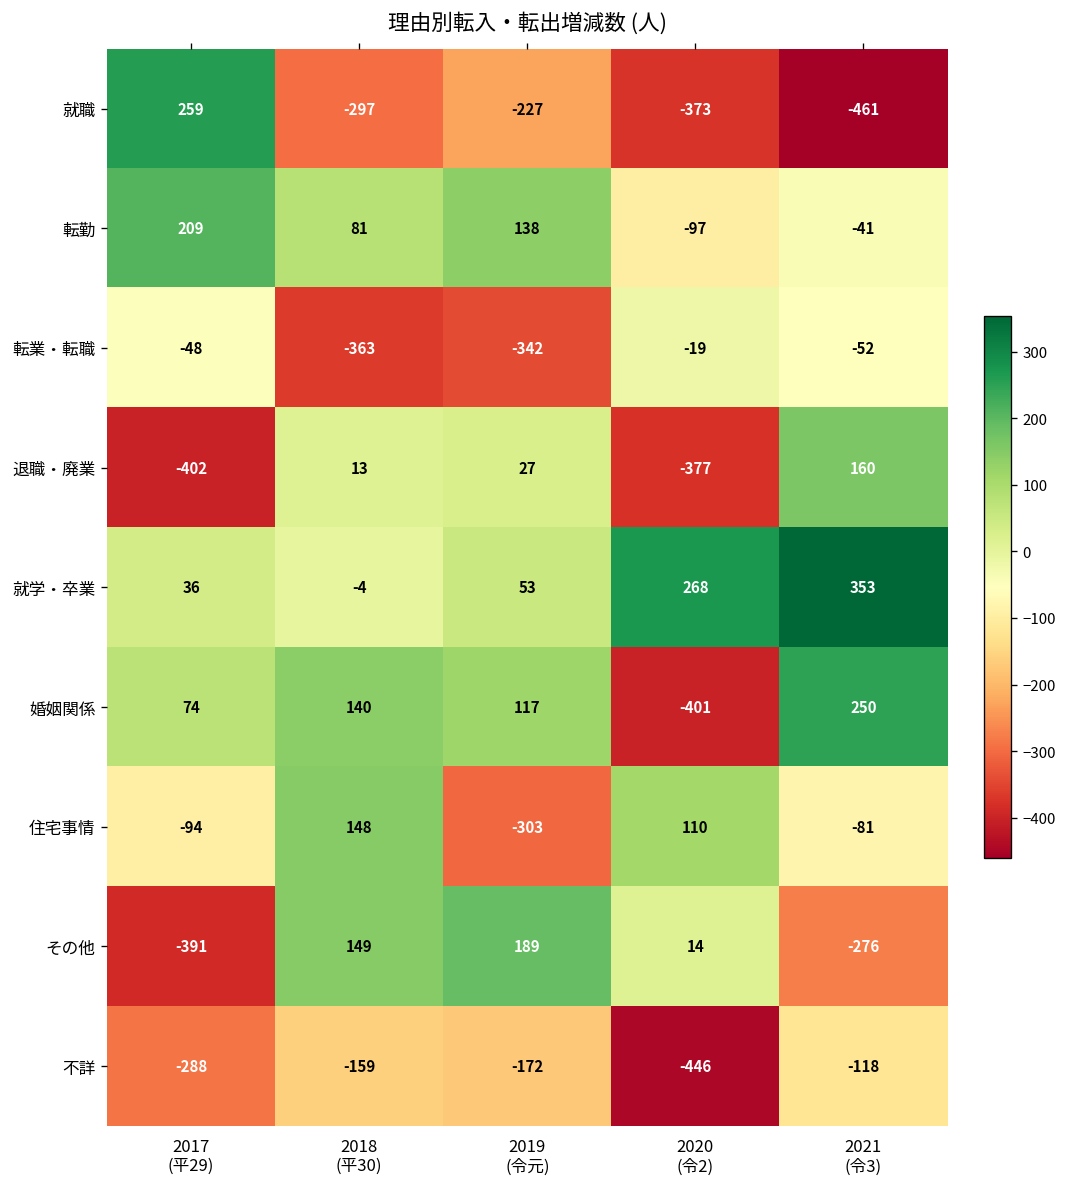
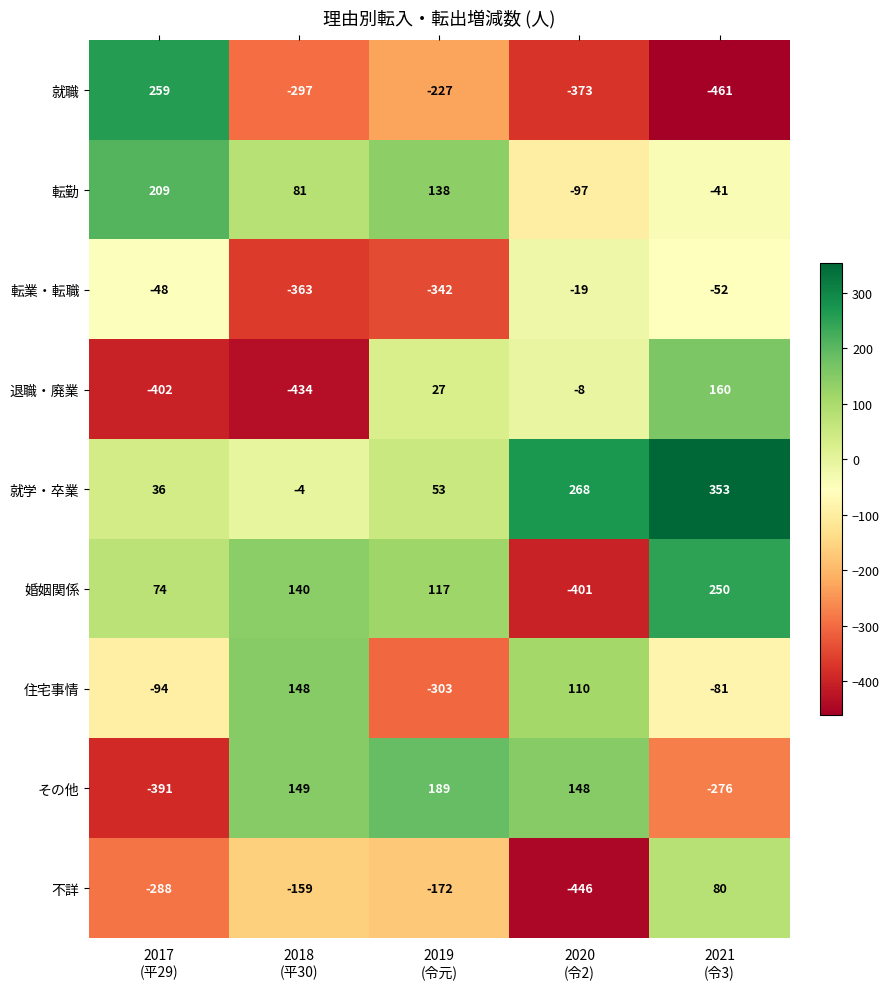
退職・廃業, 2018 (平30): 13 -> -434
退職・廃業, 2020 (令2): -377 -> -8
その他, 2020 (令2): 14 -> 148
不詳, 2021 (令3): -118 -> 80
